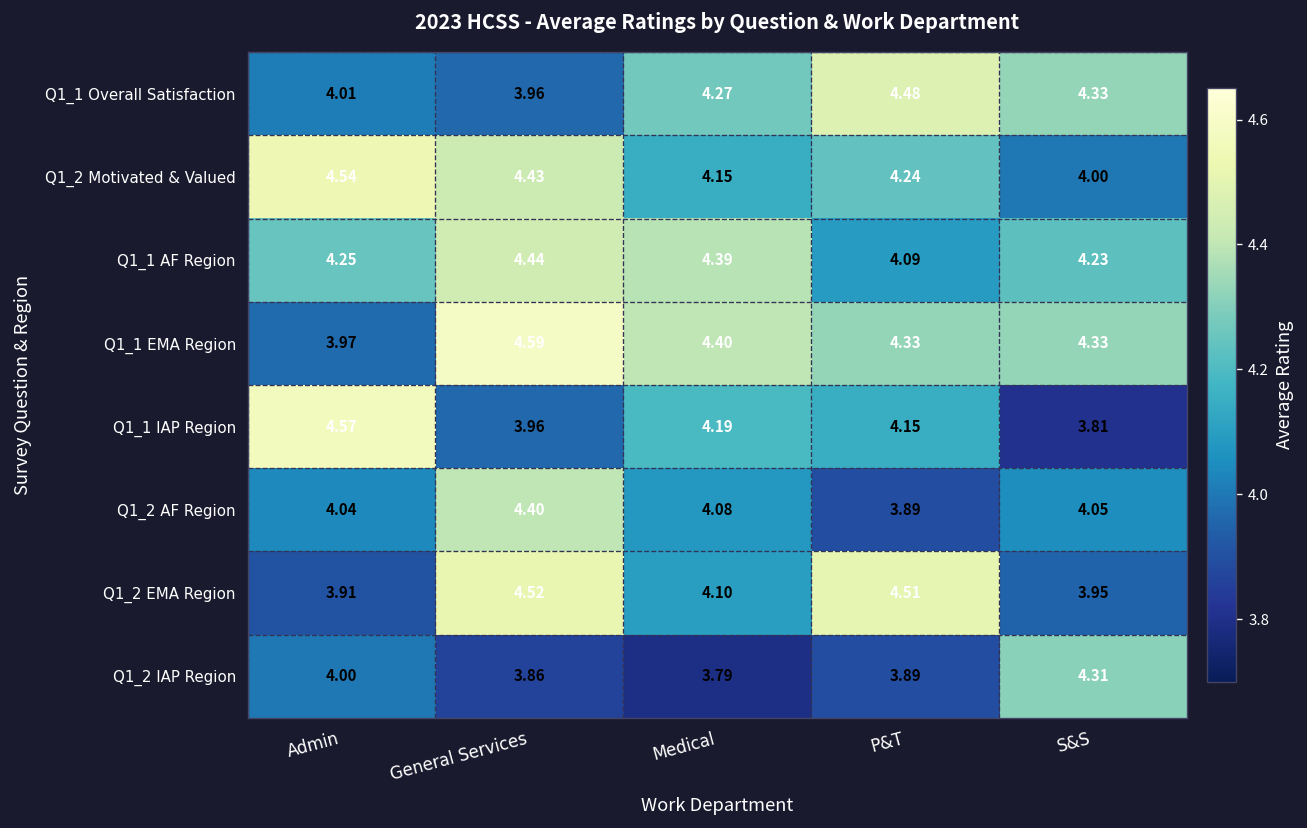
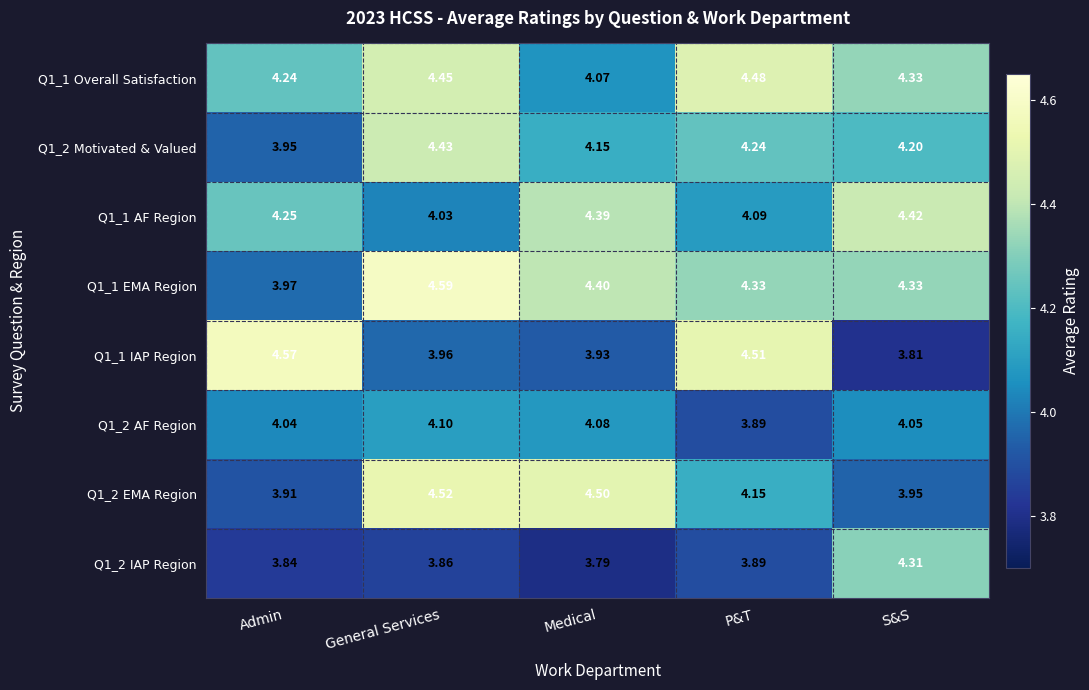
Q1_1 Overall Satisfaction, Admin: 4.01 -> 4.24
Q1_1 Overall Satisfaction, General Services: 3.96 -> 4.45
Q1_1 Overall Satisfaction, Medical: 4.27 -> 4.07
Q1_2 Motivated & Valued, Admin: 4.54 -> 3.95
Q1_2 Motivated & Valued, S&S: 4.00 -> 4.20
Q1_1 AF Region, General Services: 4.44 -> 4.03
Q1_1 AF Region, S&S: 4.23 -> 4.42
Q1_1 IAP Region, Medical: 4.19 -> 3.93
Q1_1 IAP Region, P&T: 4.15 -> 4.51
Q1_2 AF Region, General Services: 4.40 -> 4.10
Q1_2 EMA Region, Medical: 4.10 -> 4.50
Q1_2 EMA Region, P&T: 4.51 -> 4.15
Q1_2 IAP Region, Admin: 4.00 -> 3.84
